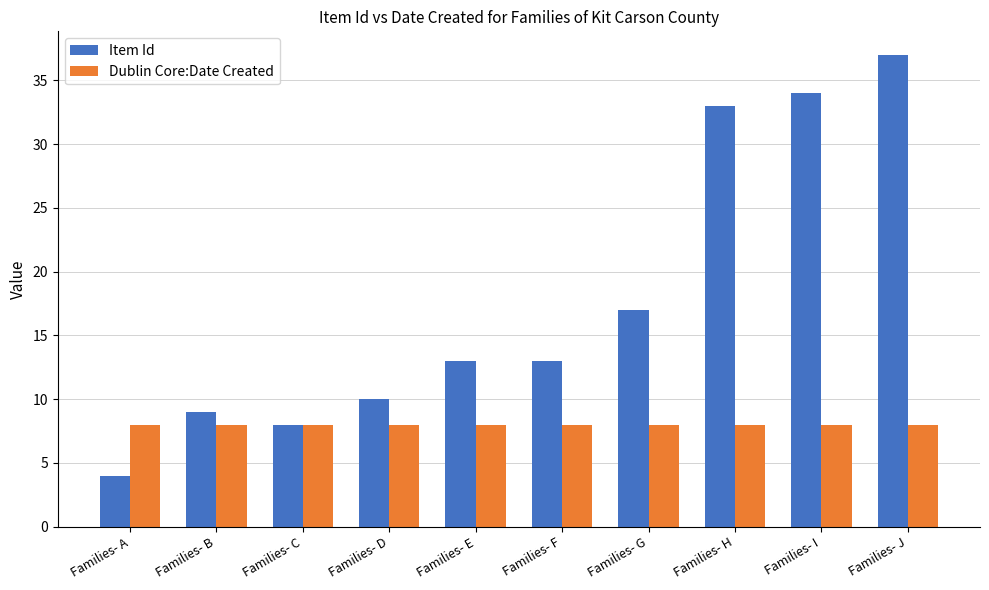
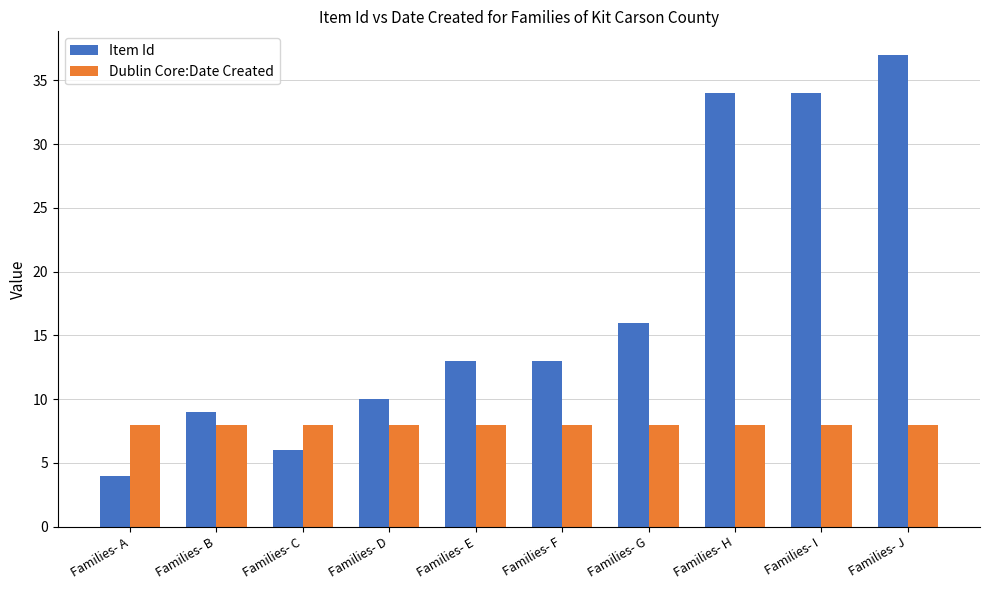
Item Id, Families- C: 8.0 -> 6.0
Item Id, Families- G: 17.0 -> 16.0
Item Id, Families- H: 33.0 -> 34.0
